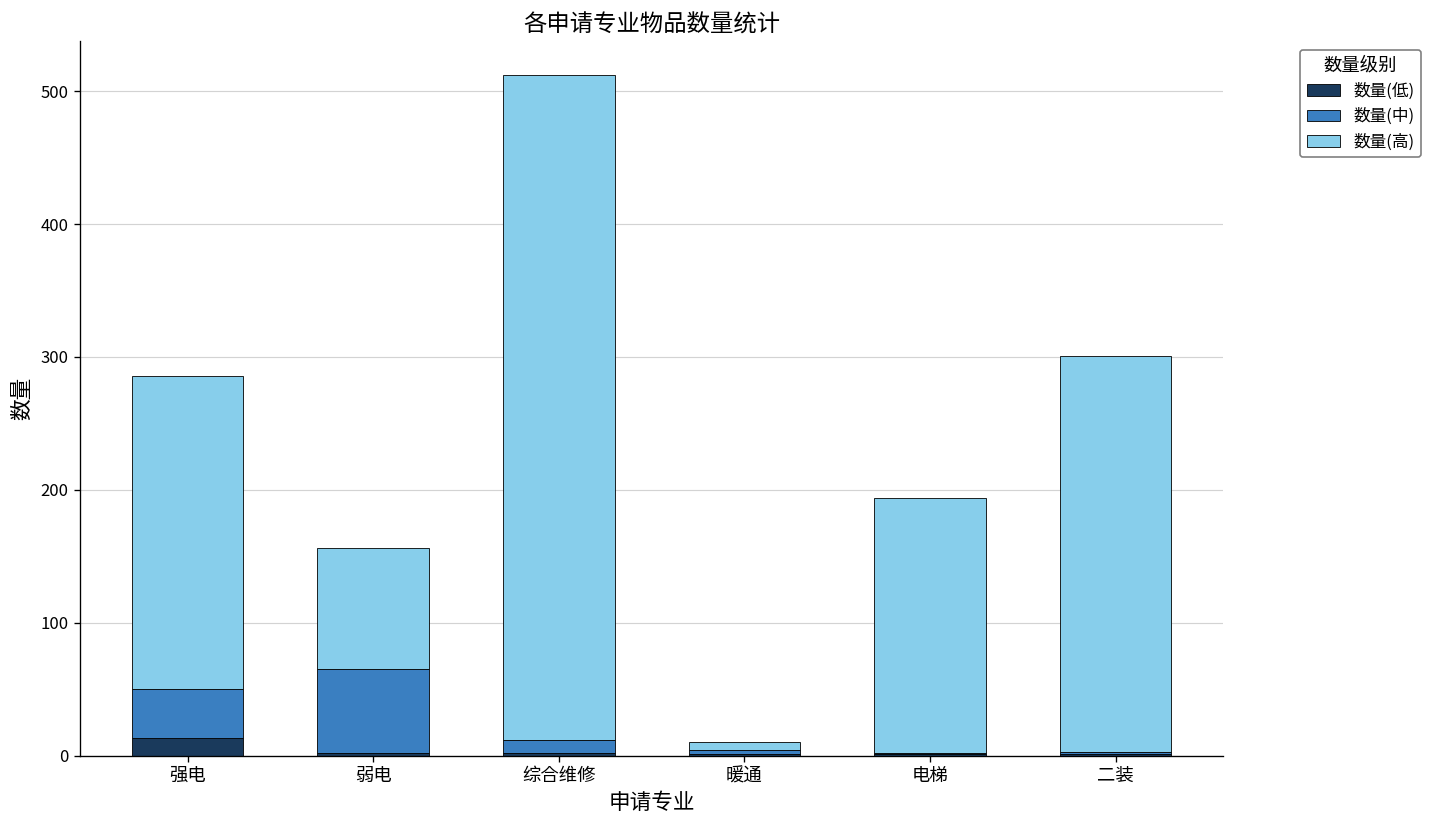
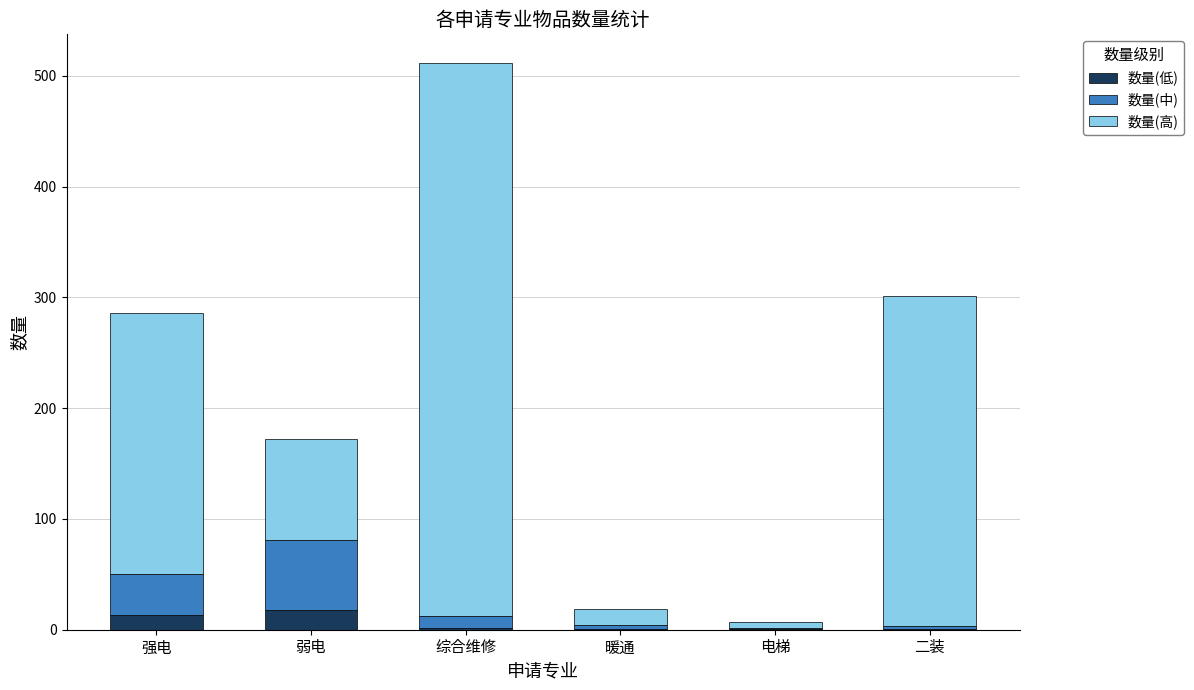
数量(低), 弱电: 2 -> 18
数量(高), 暖通: 6 -> 15
数量(高), 电梯: 192 -> 5
